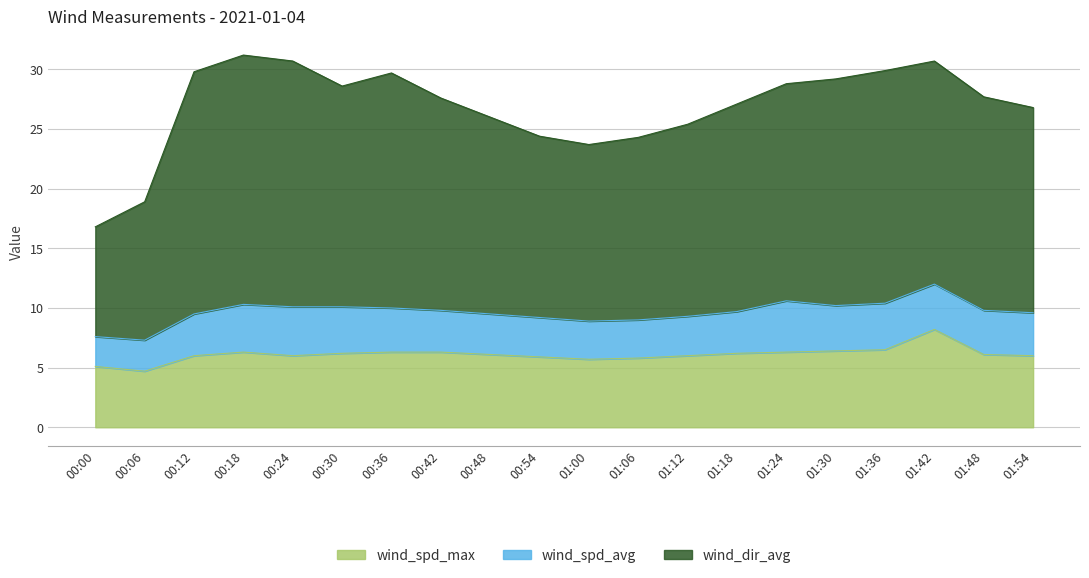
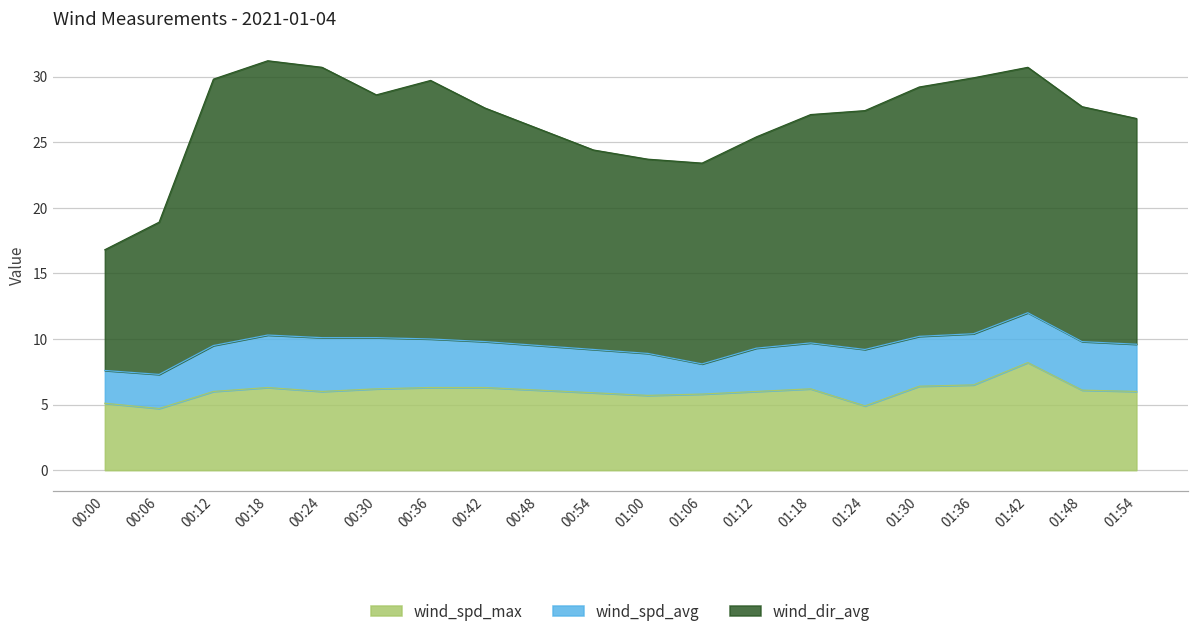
wind_spd_avg, 01:06: 3.2 -> 2.3
wind_spd_max, 01:24: 6.3 -> 4.9
